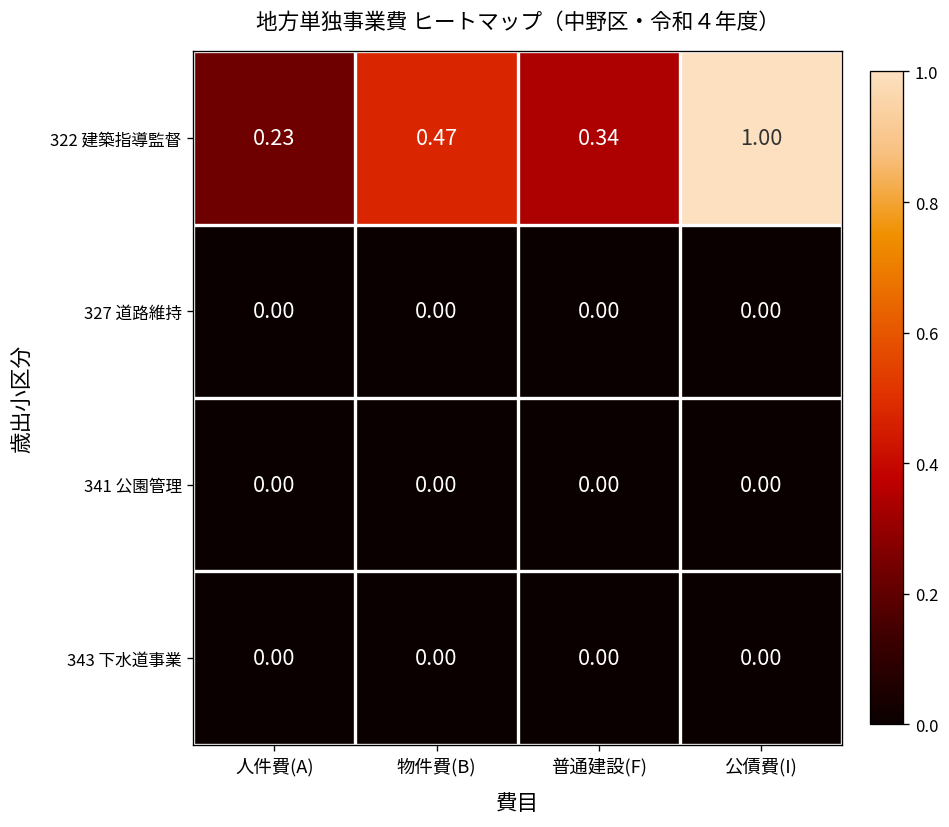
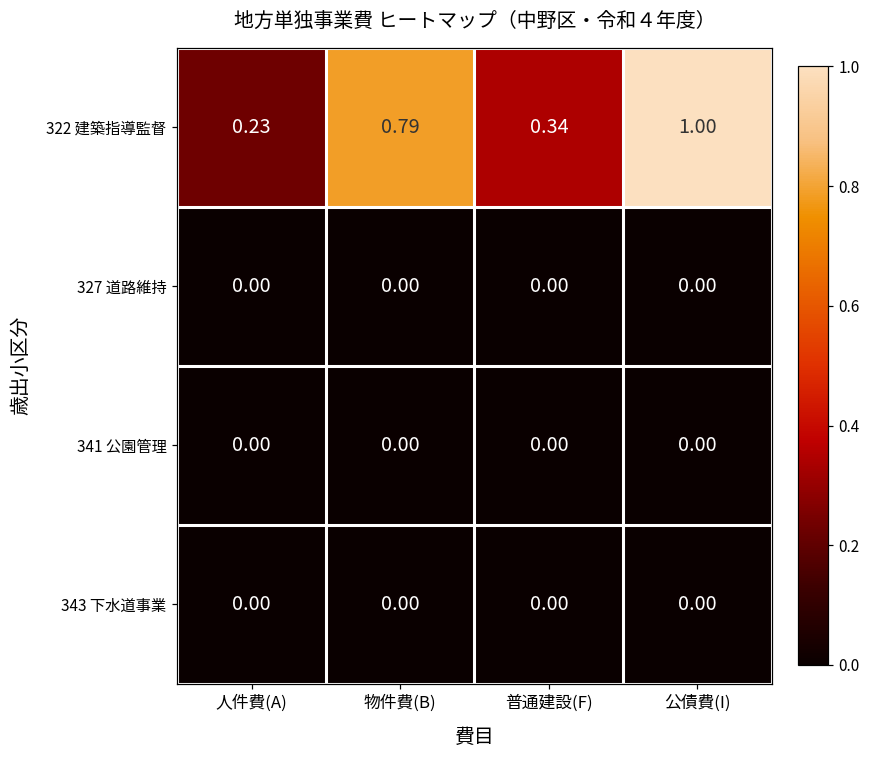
322 建築指導監督, 物件費(B): 0.47 -> 0.79
